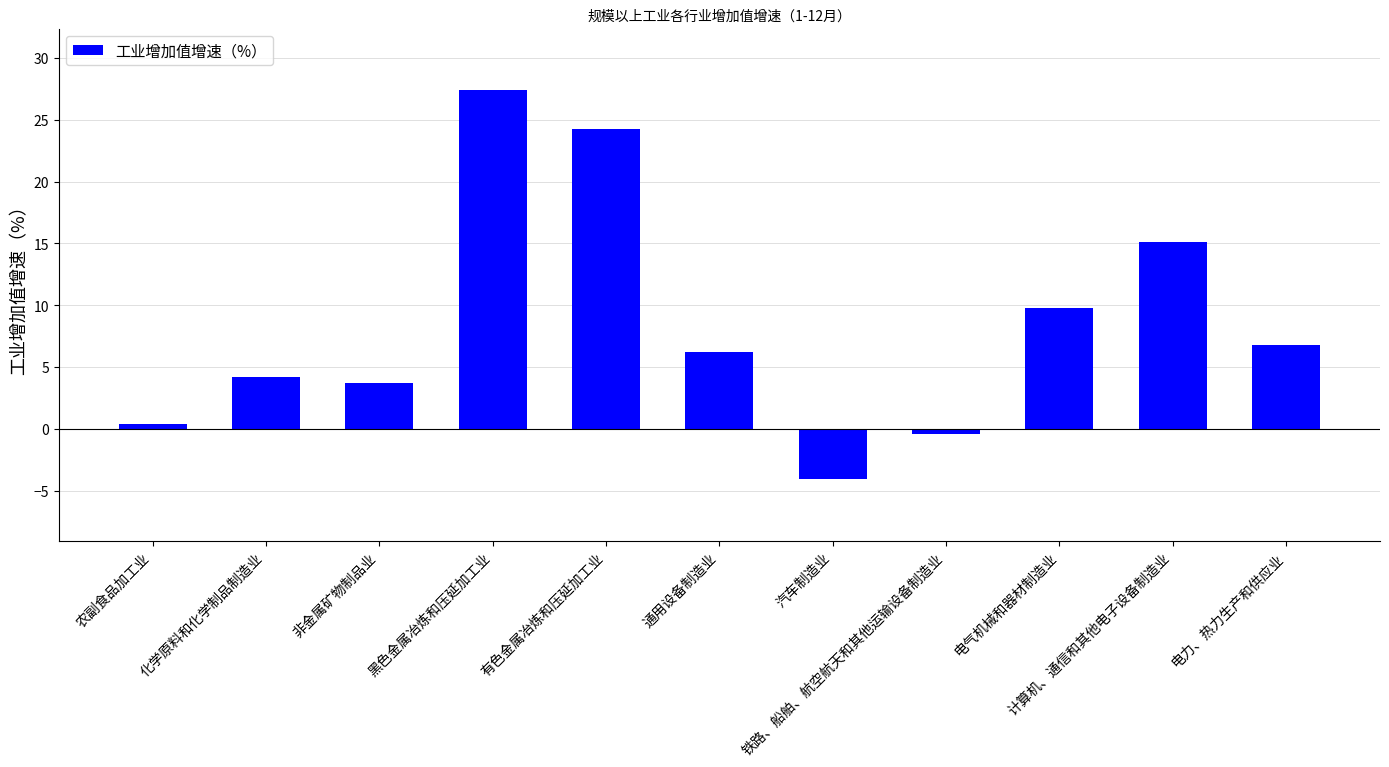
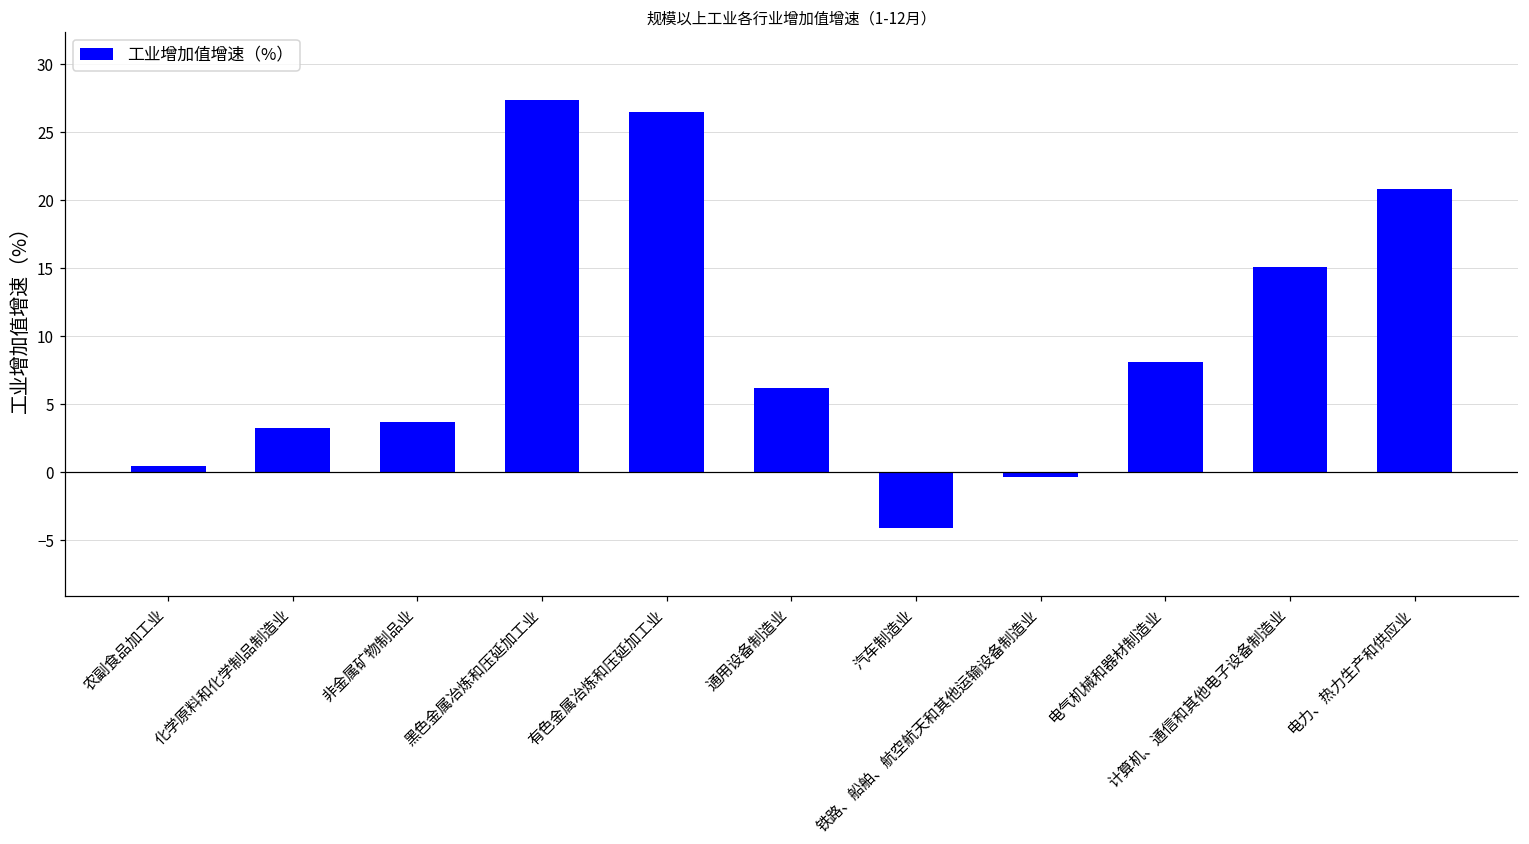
化学原料和化学制品制造业: 4.2 -> 3.2
有色金属冶炼和压延加工业: 24.3 -> 26.5
电气机械和器材制造业: 9.8 -> 8.1
电力、热力生产和供应业: 6.8 -> 20.8
